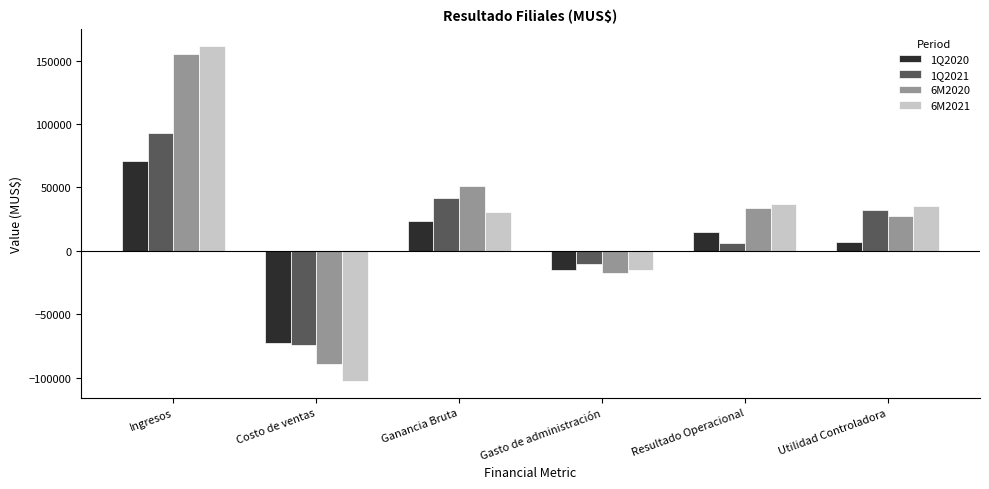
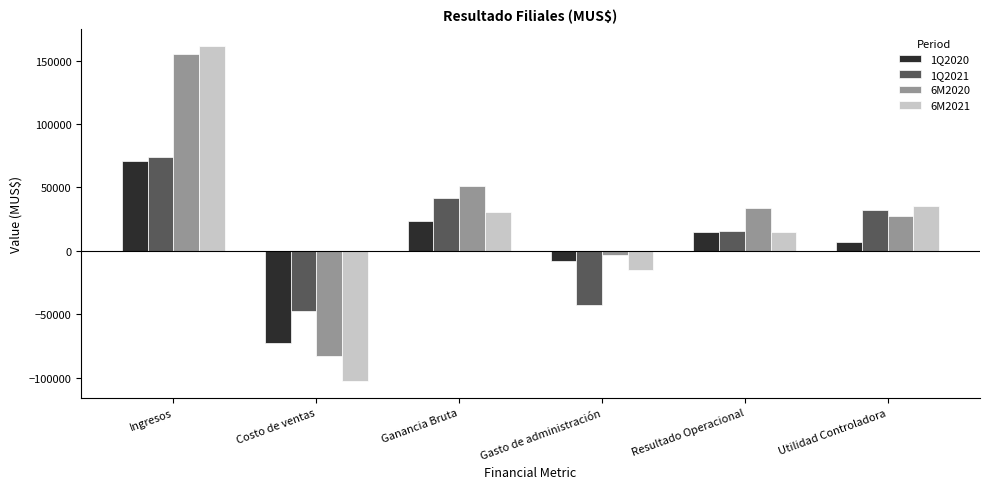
1Q2021, Ingresos: 93000 -> 74000
1Q2021, Costo de ventas: -74000 -> -47000
6M2020, Costo de ventas: -89000 -> -83000
1Q2020, Gasto de administración: -15000 -> -8000
1Q2021, Gasto de administración: -10000 -> -43000
6M2020, Gasto de administración: -18000 -> -3000
1Q2021, Resultado Operacional: 6000 -> 16000
6M2021, Resultado Operacional: 37000 -> 15000
